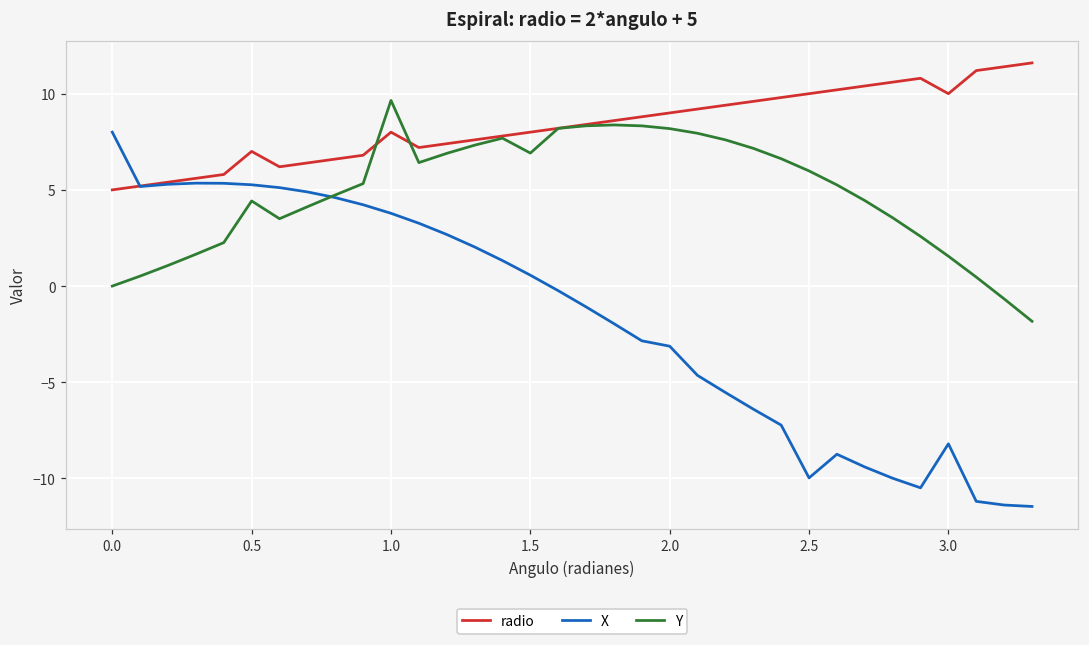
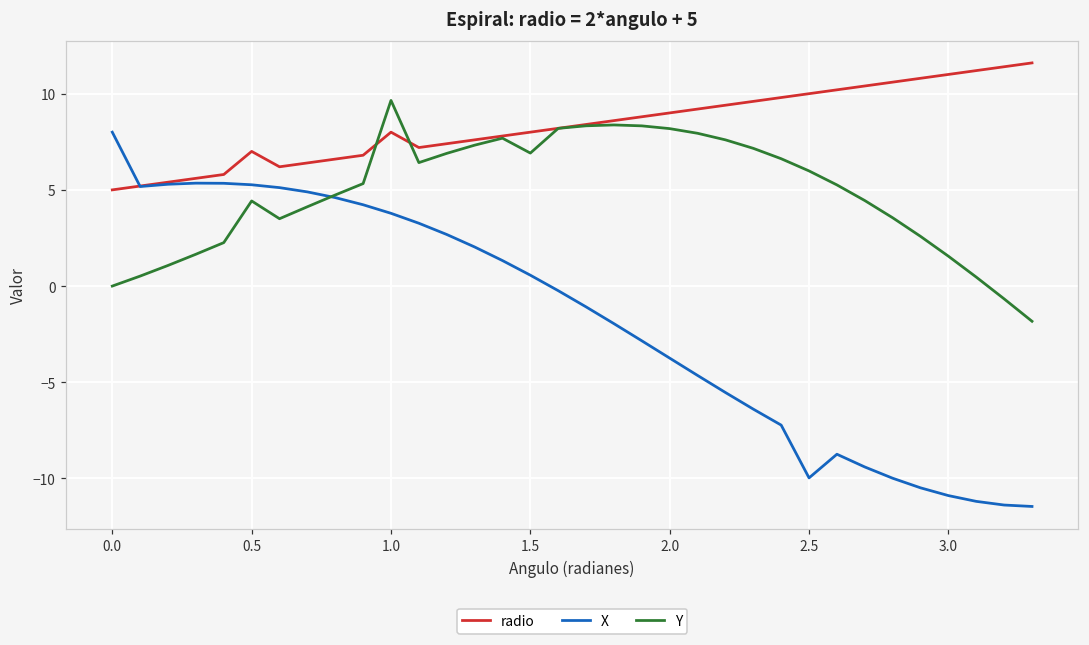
X, 2.0: -3.1 -> -3.7
radio, 3.0: 10 -> 11
X, 3.0: -8.2 -> -10.9
